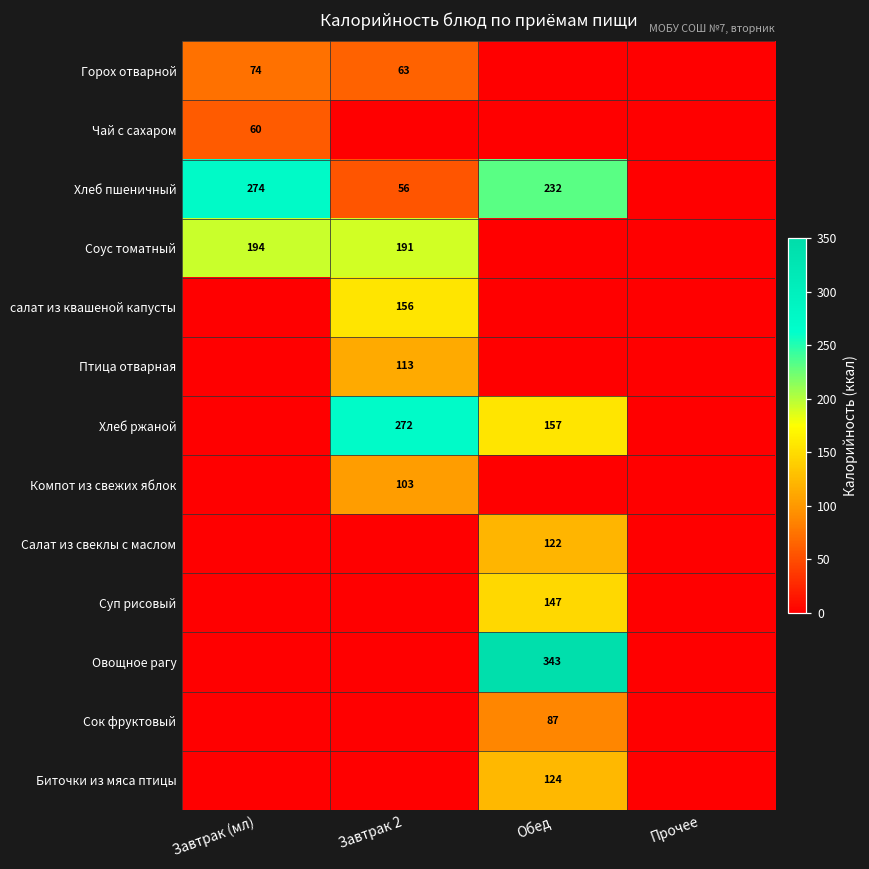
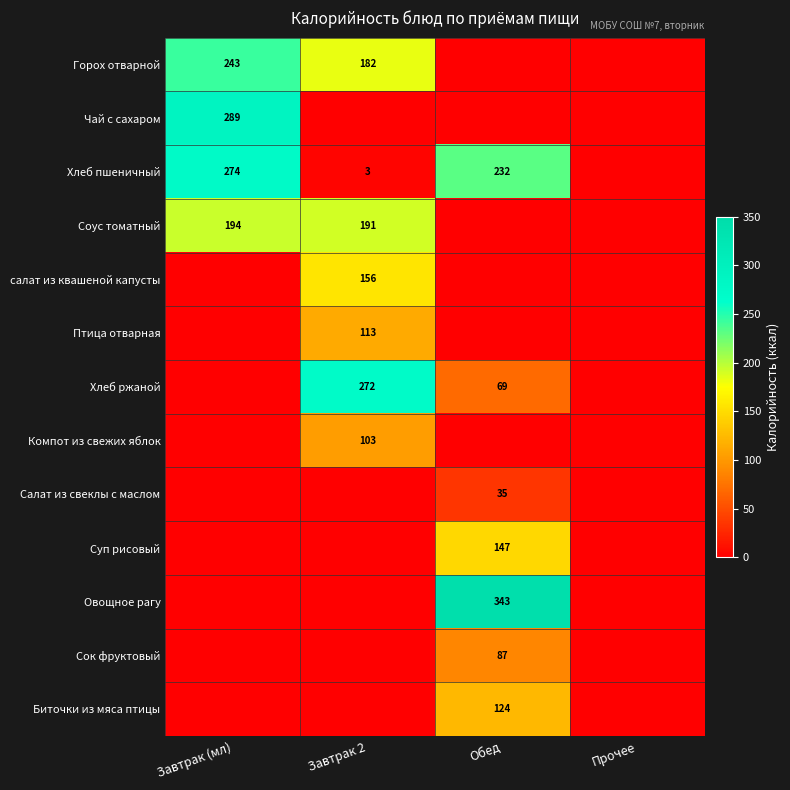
Горох отварной, Завтрак (мл): 74 -> 243
Горох отварной, Завтрак 2: 63 -> 182
Чай с сахаром, Завтрак (мл): 60 -> 289
Хлеб пшеничный, Завтрак 2: 56 -> 3
Хлеб ржаной, Обед: 157 -> 69
Салат из свеклы с маслом, Обед: 122 -> 35
